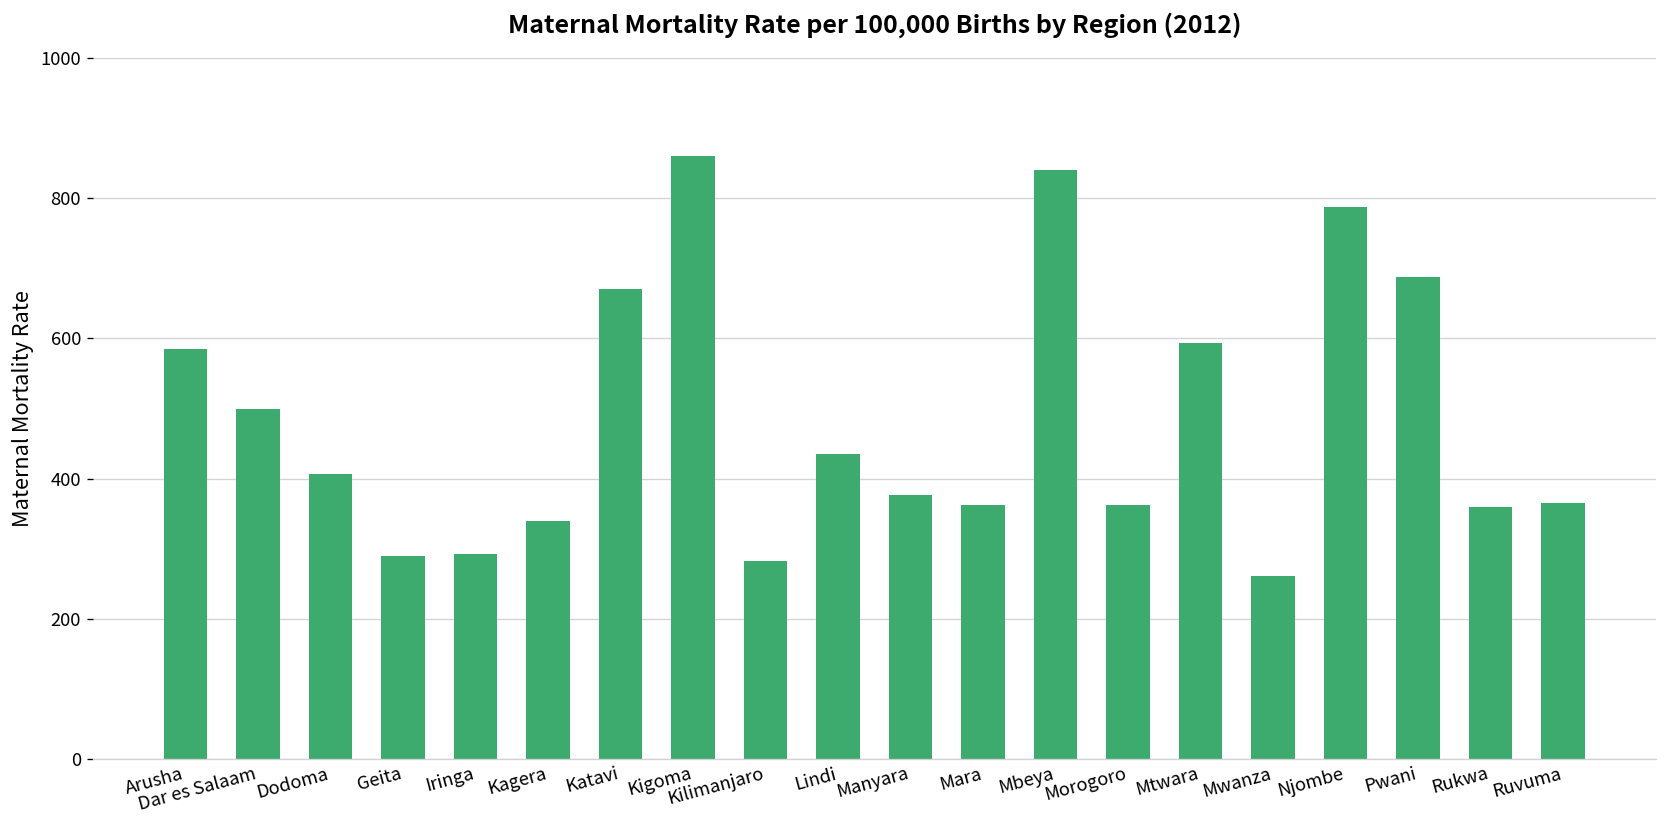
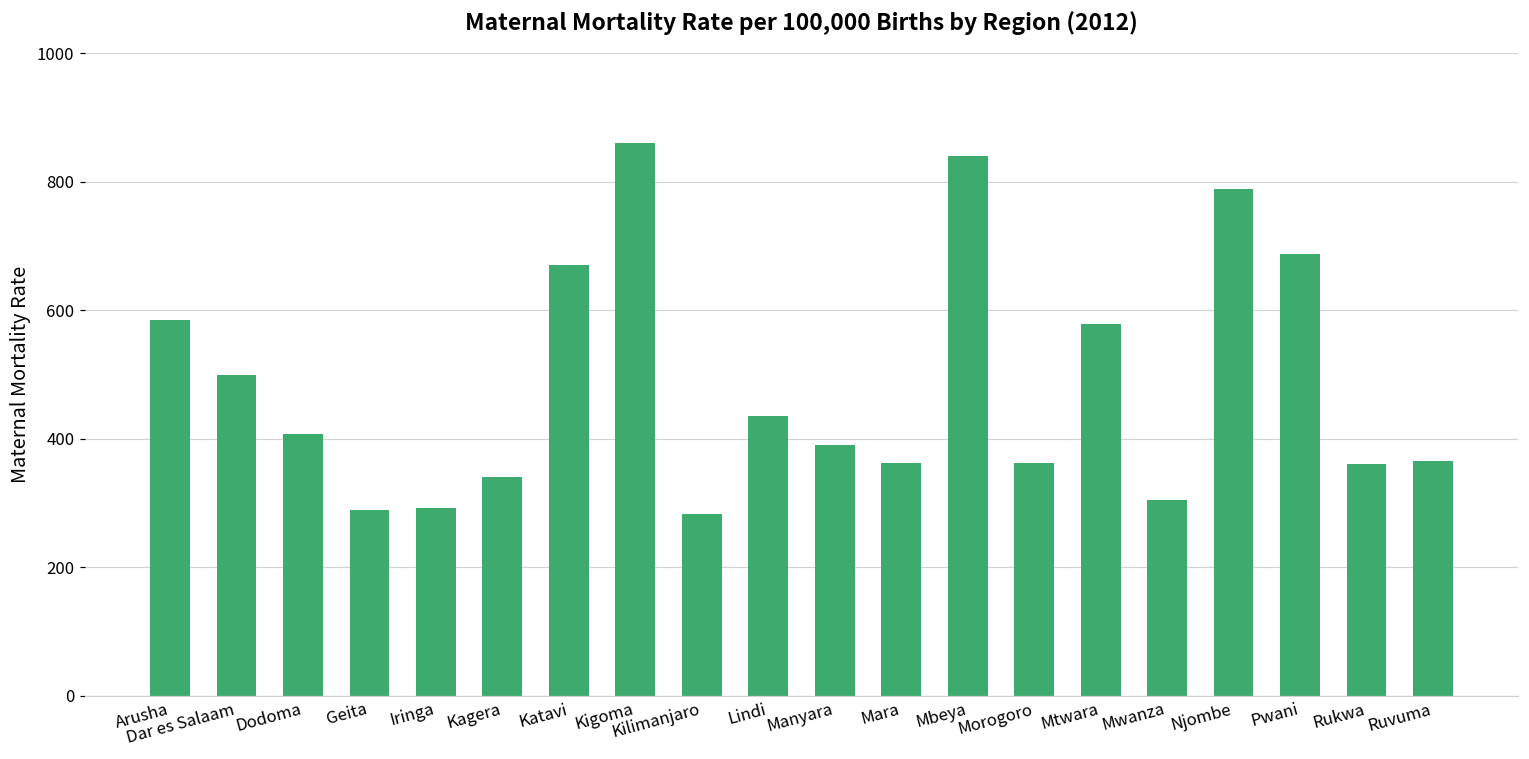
Manyara: 380 -> 390
Mtwara: 590 -> 580
Mwanza: 260 -> 310
